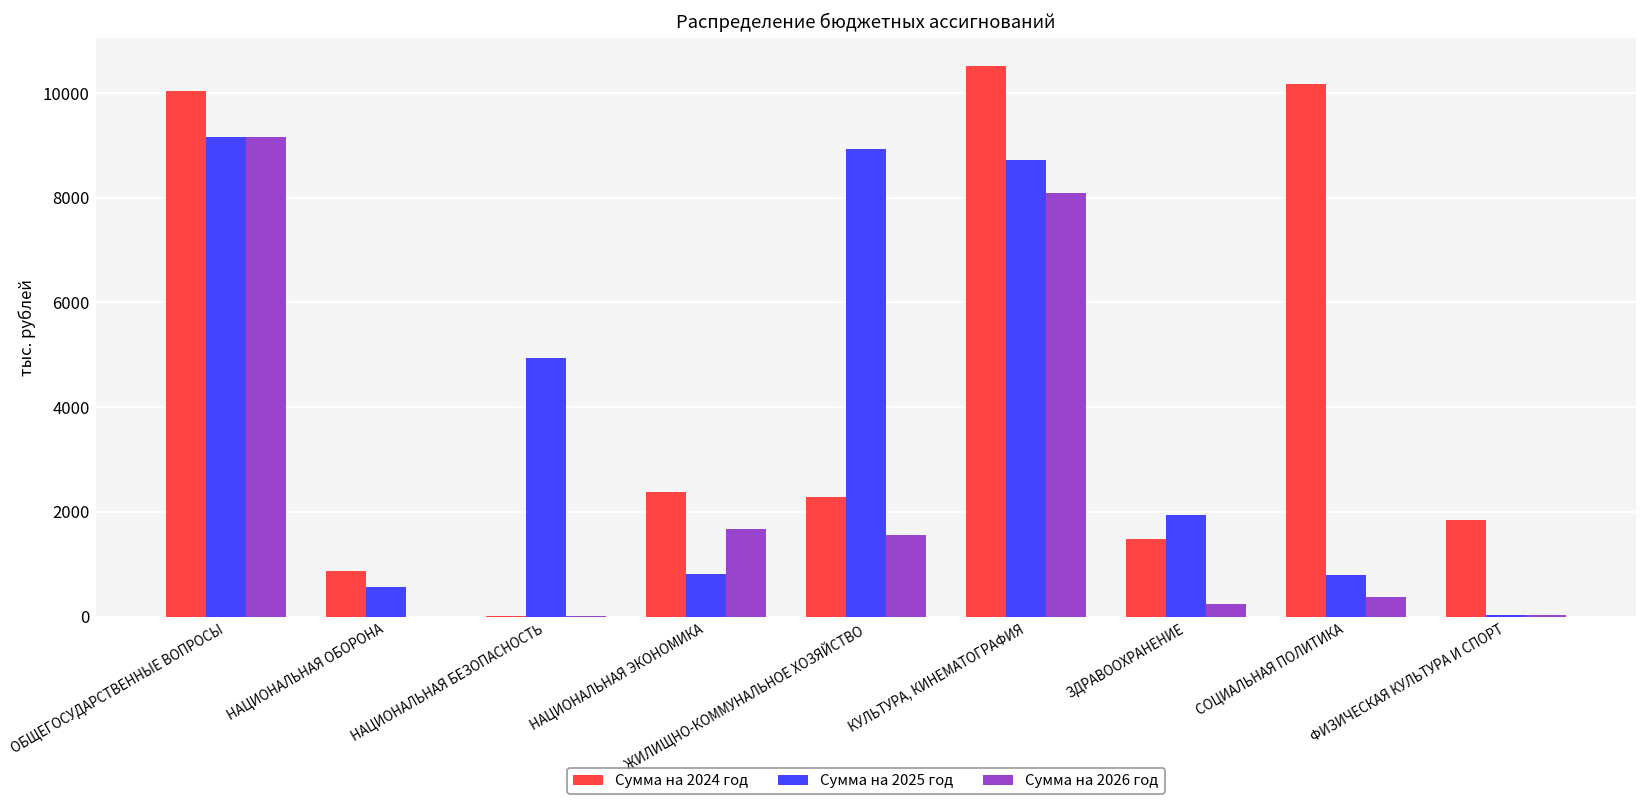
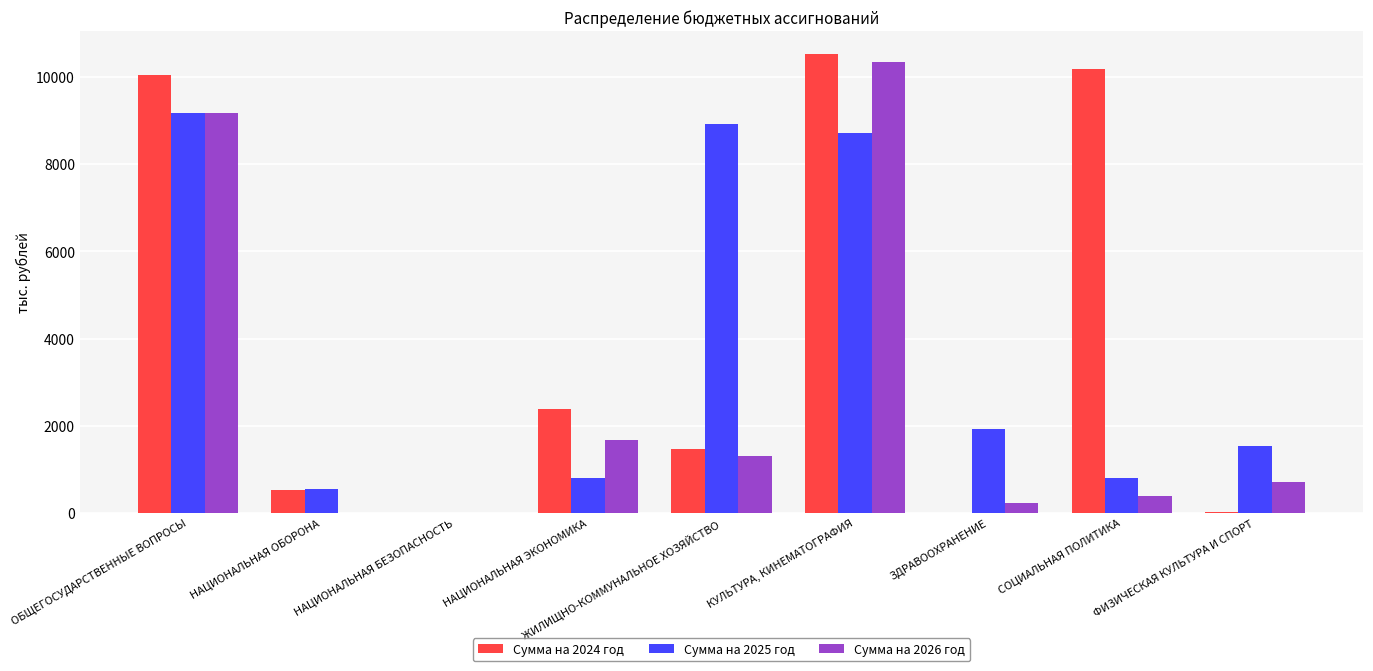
Сумма на 2024 год, НАЦИОНАЛЬНАЯ ОБОРОНА: 900 -> 500
Сумма на 2025 год, НАЦИОНАЛЬНАЯ БЕЗОПАСНОСТЬ: 4900 -> 0
Сумма на 2024 год, ЖИЛИЩНО-КОММУНАЛЬНОЕ ХОЗЯЙСТВО: 2300 -> 1500
Сумма на 2026 год, ЖИЛИЩНО-КОММУНАЛЬНОЕ ХОЗЯЙСТВО: 1600 -> 1300
Сумма на 2026 год, КУЛЬТУРА, КИНЕМАТОГРАФИЯ: 8100 -> 10300
Сумма на 2024 год, ЗДРАВООХРАНЕНИЕ: 1500 -> 0
Сумма на 2024 год, ФИЗИЧЕСКАЯ КУЛЬТУРА И СПОРТ: 1800 -> 0
Сумма на 2025 год, ФИЗИЧЕСКАЯ КУЛЬТУРА И СПОРТ: 0 -> 1500
Сумма на 2026 год, ФИЗИЧЕСКАЯ КУЛЬТУРА И СПОРТ: 0 -> 700
